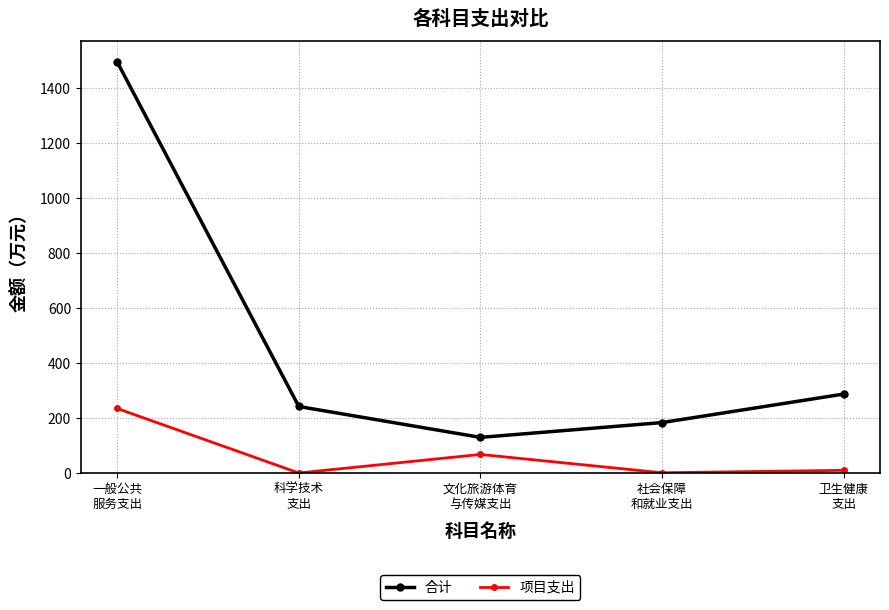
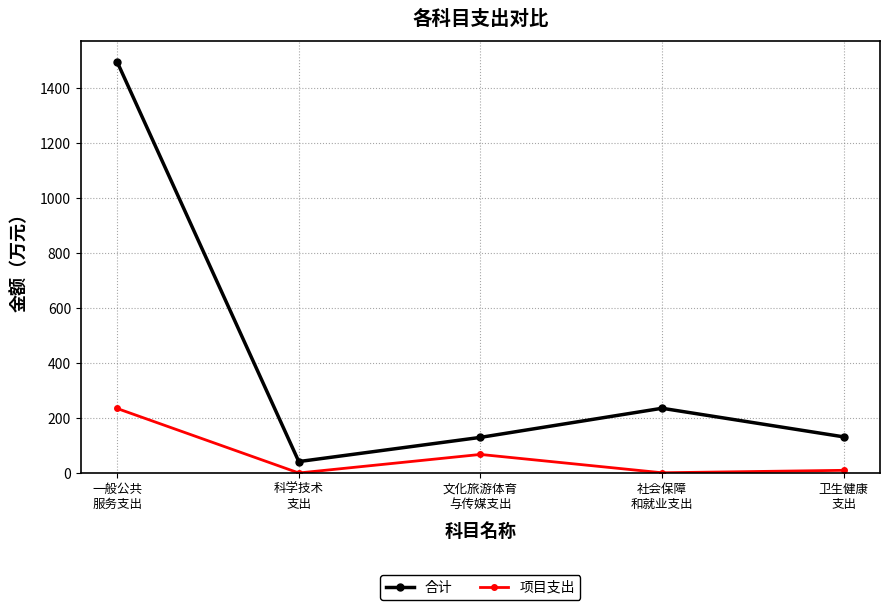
合计, 科学技术 支出: 240 -> 40
合计, 社会保障 和就业支出: 180 -> 240
合计, 卫生健康 支出: 290 -> 130
